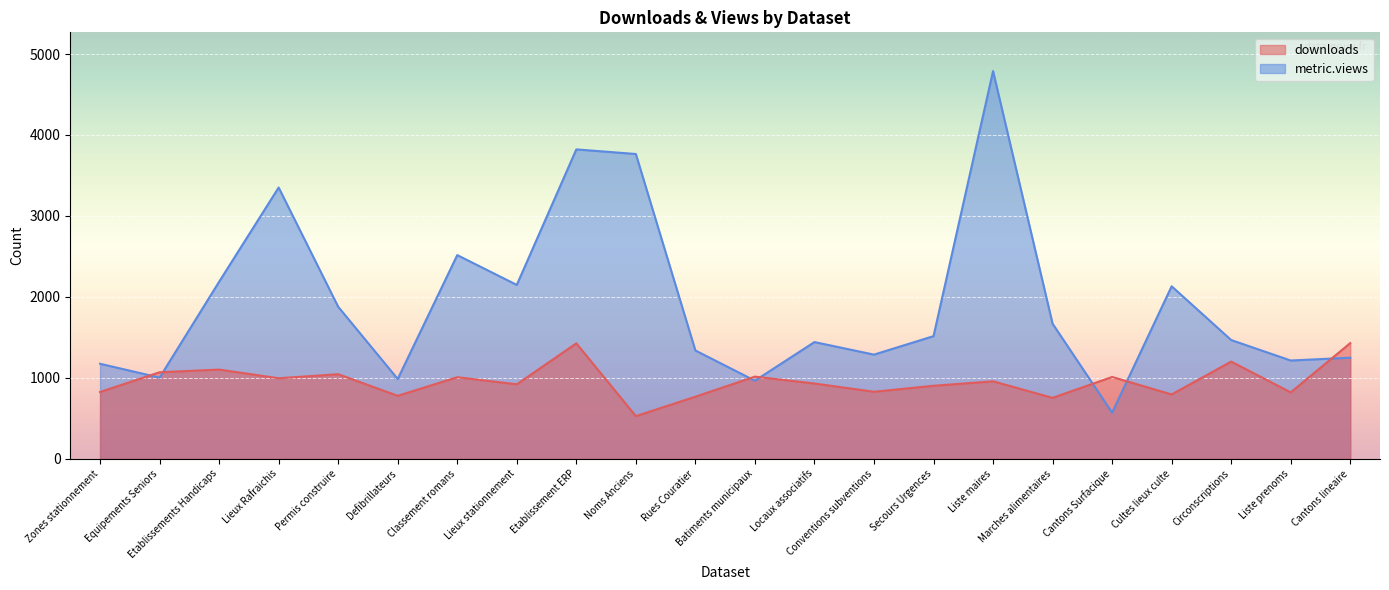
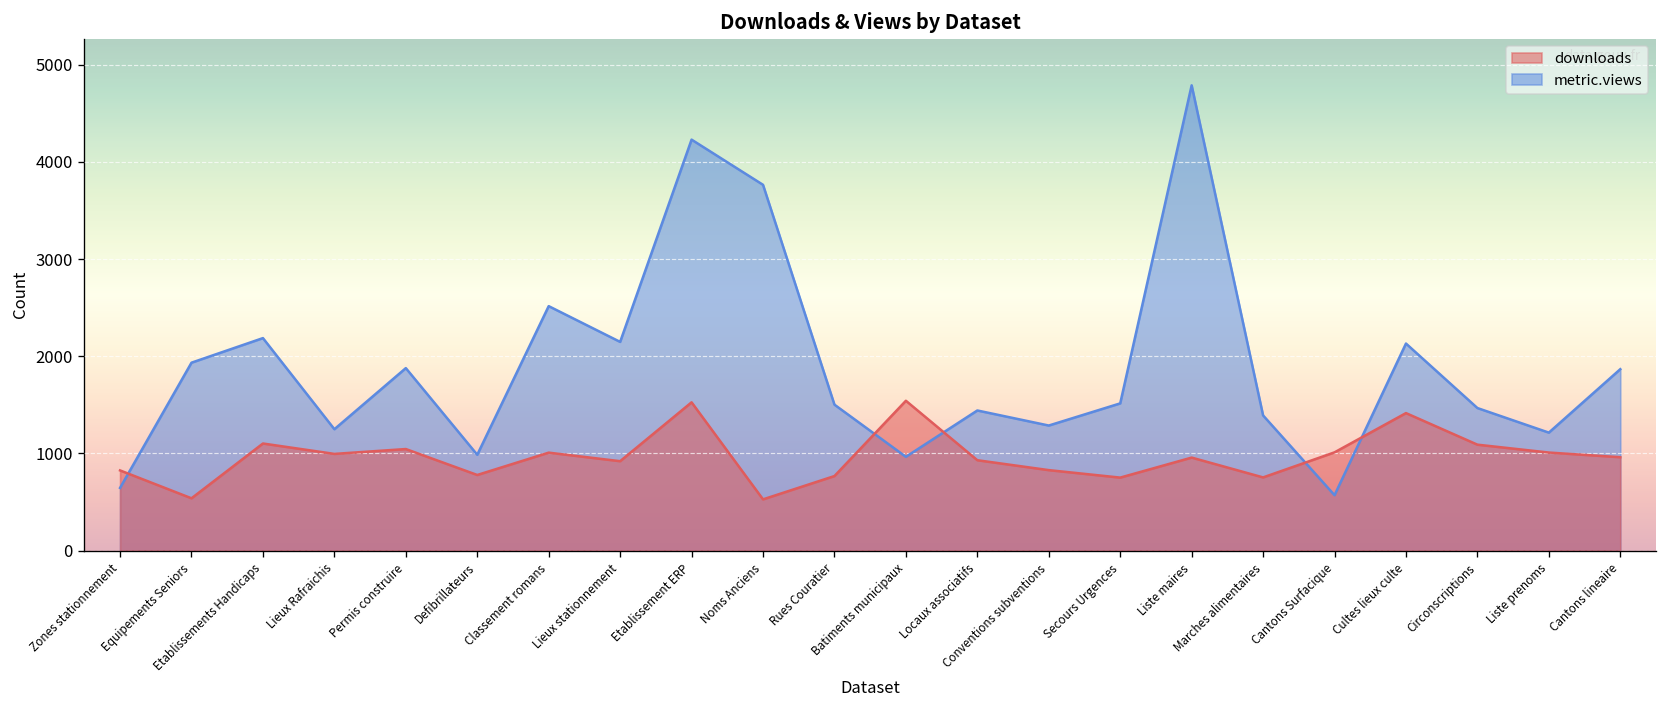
metric.views, Zones stationnement: 1200 -> 600
metric.views, Equipements Seniors: 1000 -> 1900
downloads, Equipements Seniors: 1100 -> 500
metric.views, Lieux Rafraichis: 3400 -> 1200
metric.views, Etablissement ERP: 3800 -> 4200
downloads, Etablissement ERP: 1400 -> 1500
metric.views, Rues Couratier: 1300 -> 1500
downloads, Batiments municipaux: 1000 -> 1500
downloads, Secours Urgences: 900 -> 800
metric.views, Marches alimentaires: 1700 -> 1400
downloads, Cultes lieux culte: 800 -> 1400
downloads, Circonscriptions: 1200 -> 1100
downloads, Liste prenoms: 800 -> 1000
metric.views, Cantons lineaire: 1200 -> 1900
downloads, Cantons lineaire: 1400 -> 1000
